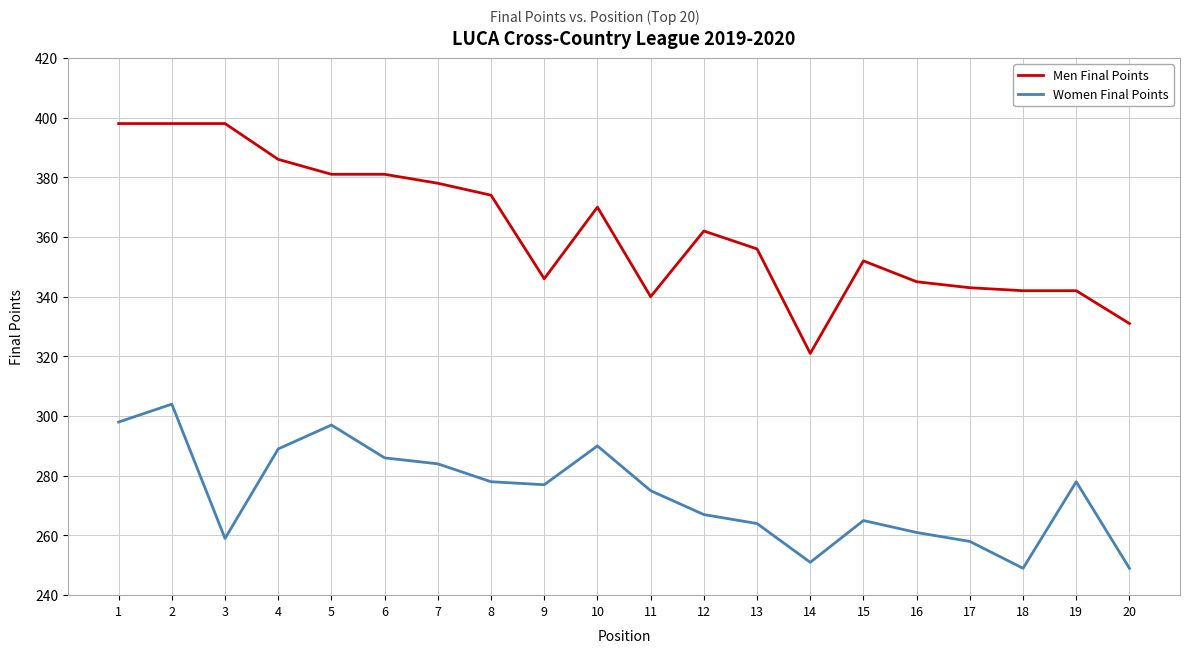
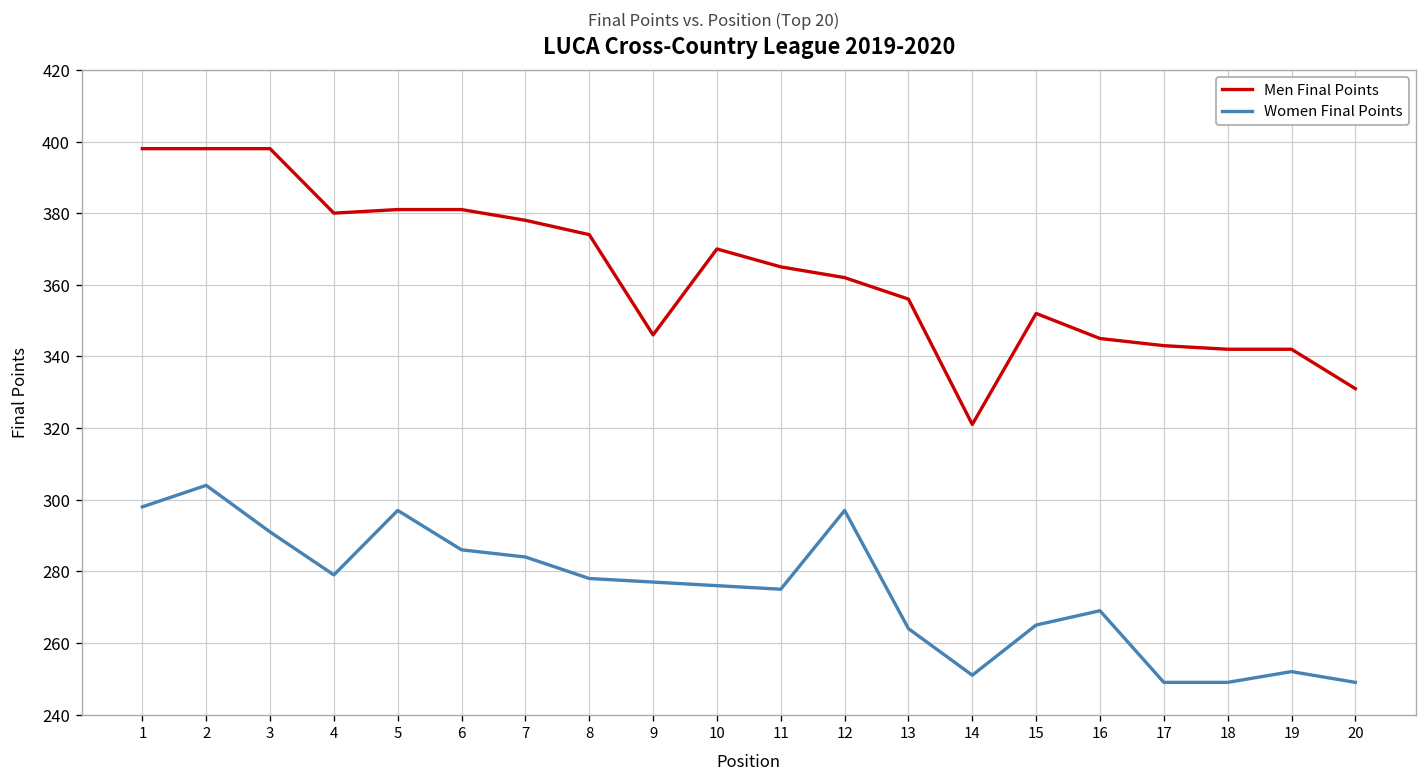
Women Final Points, 3: 259 -> 291
Men Final Points, 4: 386 -> 380
Women Final Points, 4: 289 -> 279
Women Final Points, 10: 290 -> 276
Men Final Points, 11: 340 -> 365
Women Final Points, 12: 267 -> 297
Women Final Points, 16: 261 -> 269
Women Final Points, 17: 258 -> 249
Women Final Points, 19: 278 -> 252
